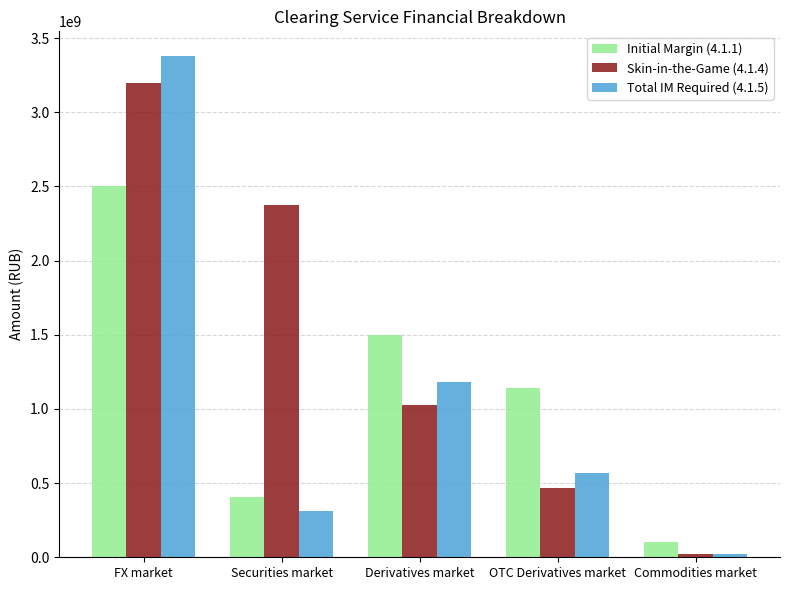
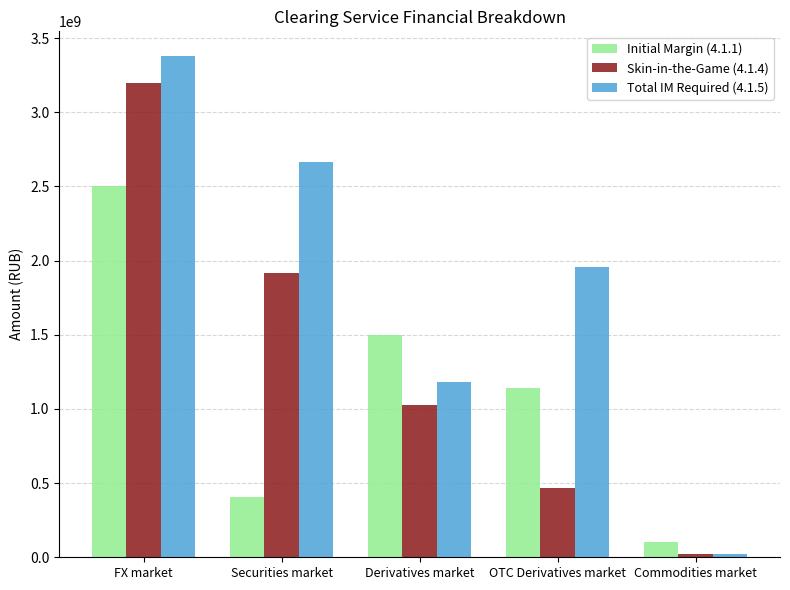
Skin-in-the-Game (4.1.4), Securities market: 2370000000 -> 1920000000
Total IM Required (4.1.5), Securities market: 320000000 -> 2670000000
Total IM Required (4.1.5), OTC Derivatives market: 570000000 -> 1960000000
